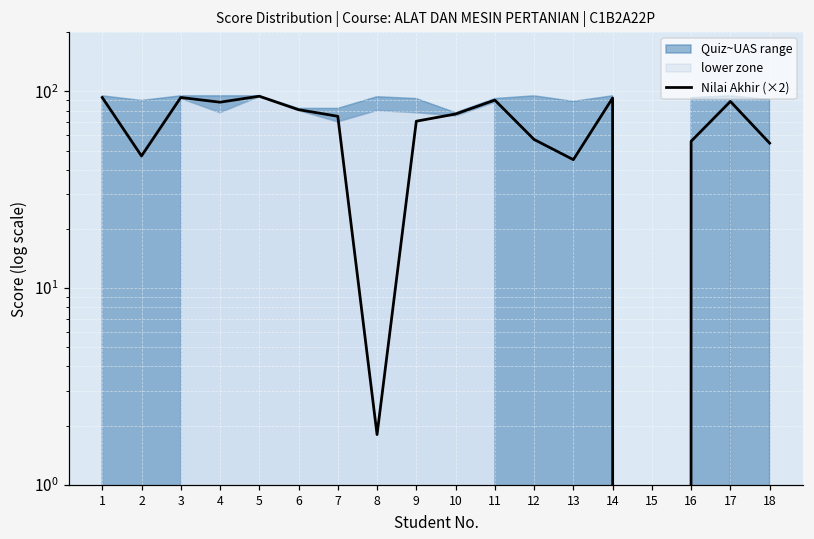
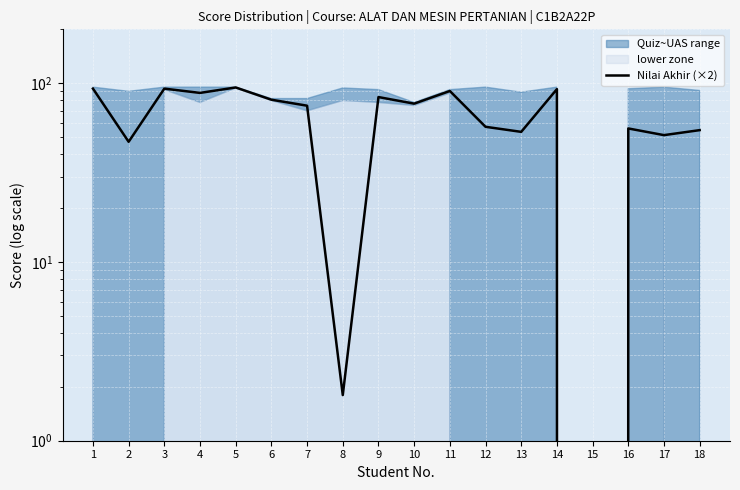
Nilai Akhir (×2), 9: 71 -> 80
Nilai Akhir (×2), 13: 45 -> 53
Nilai Akhir (×2), 17: 90 -> 51
